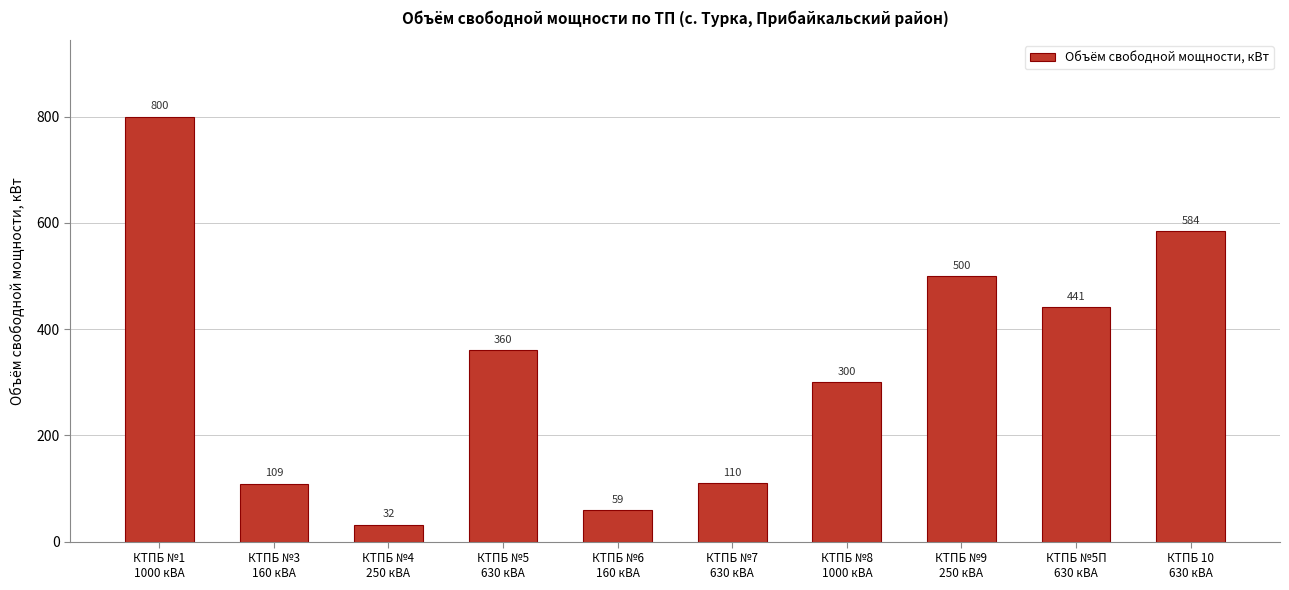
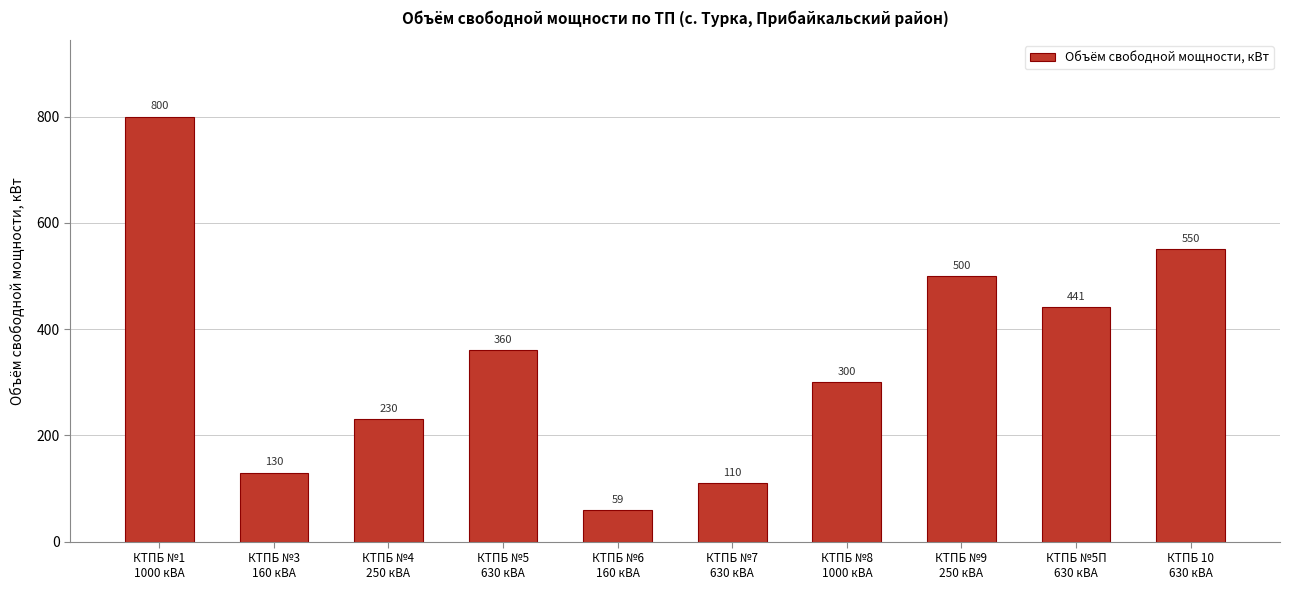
КТПБ №3 160 кВА: 109 -> 130
КТПБ №4 250 кВА: 32 -> 230
КТПБ 10 630 кВА: 584 -> 550
